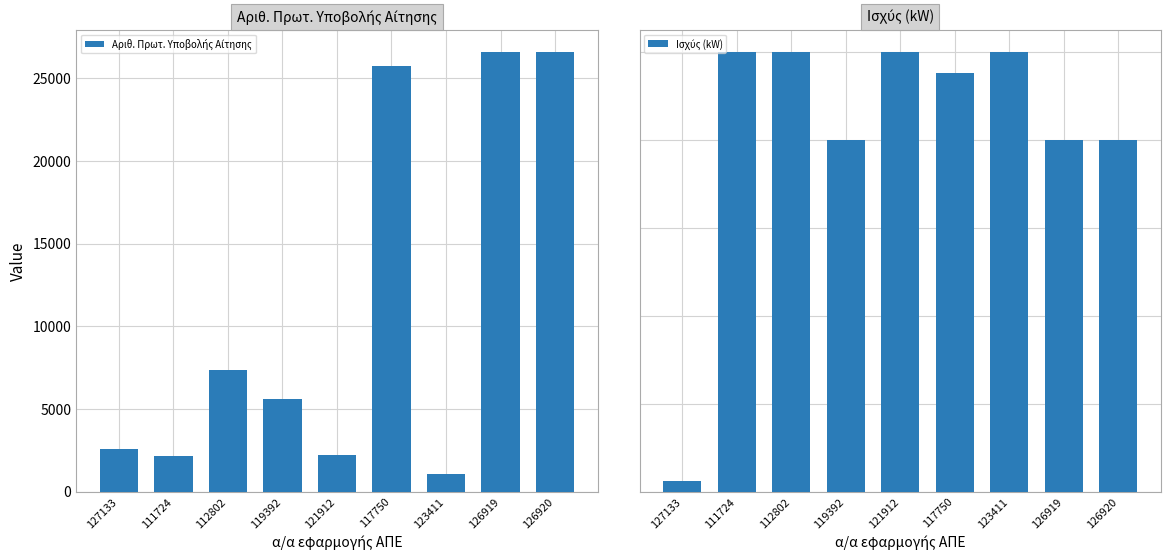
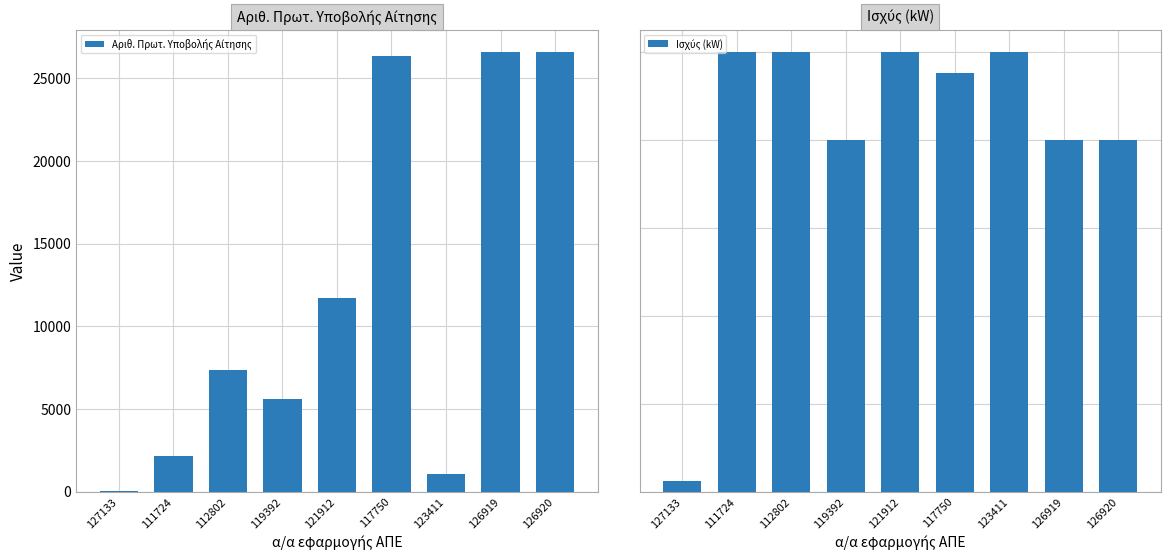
Αριθ. Πρωτ. Υποβολής Αίτησης, 127133: 2600 -> 0
Αριθ. Πρωτ. Υποβολής Αίτησης, 121912: 2200 -> 11700
Αριθ. Πρωτ. Υποβολής Αίτησης, 117750: 25800 -> 26300
